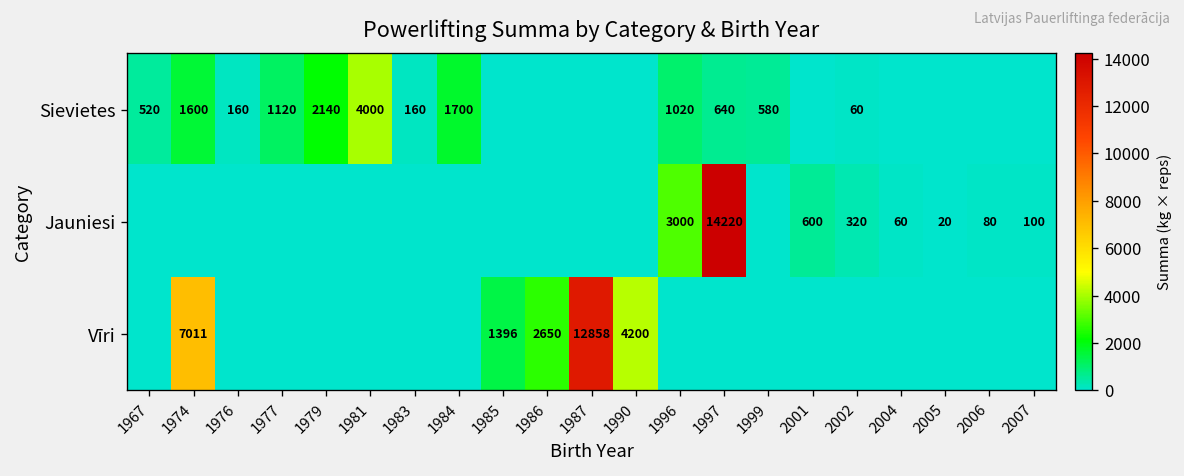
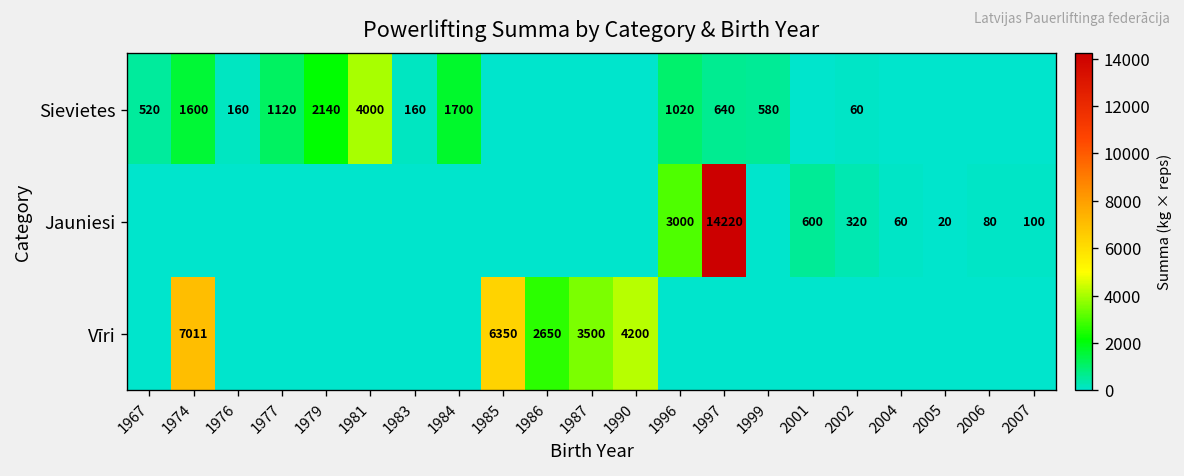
Vīri, 1985: 1396 -> 6350
Vīri, 1987: 12858 -> 3500
